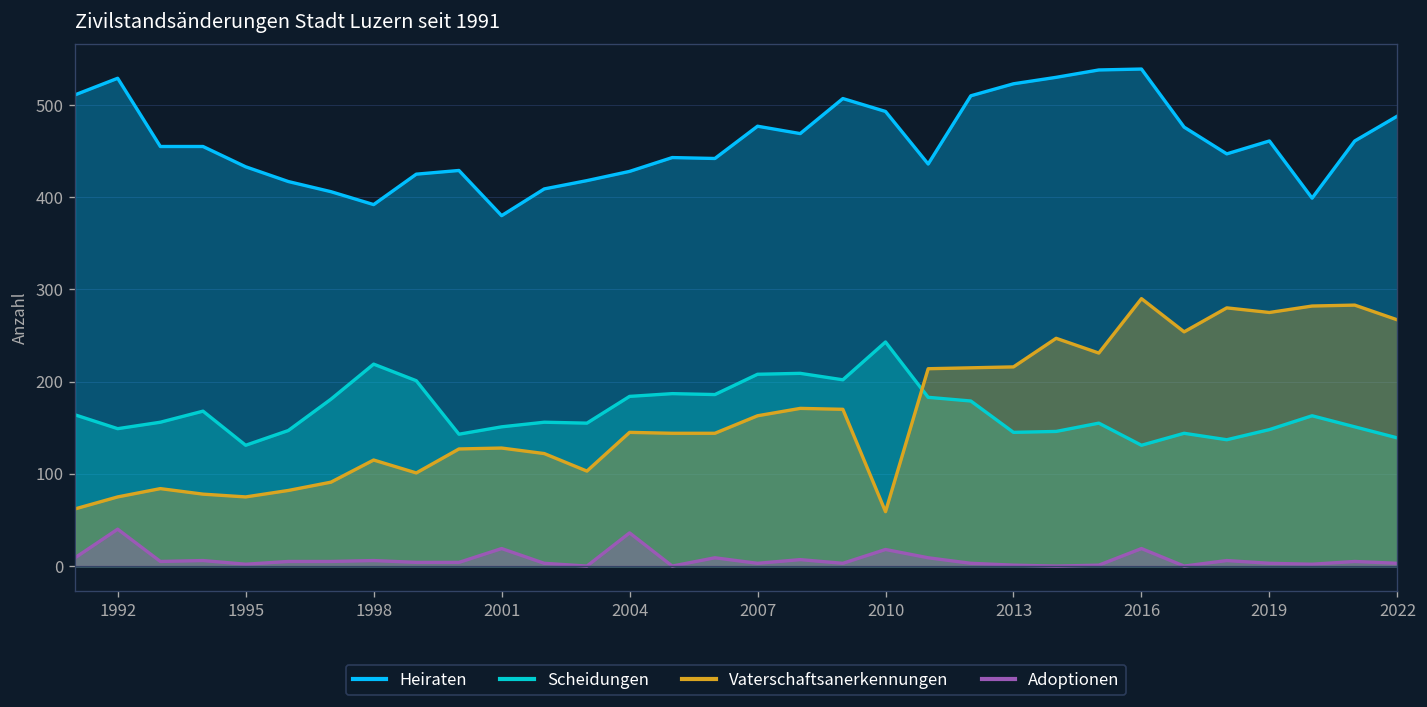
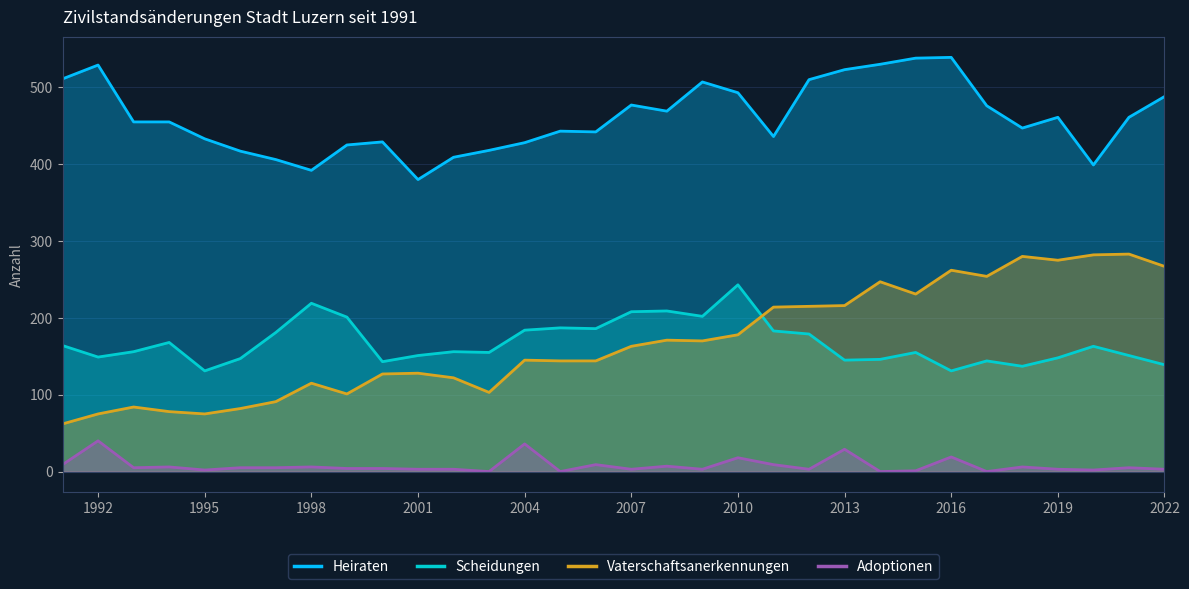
Adoptionen, 2001: 20 -> 0
Vaterschaftsanerkennungen, 2010: 60 -> 180
Adoptionen, 2013: 0 -> 30
Vaterschaftsanerkennungen, 2016: 290 -> 260
